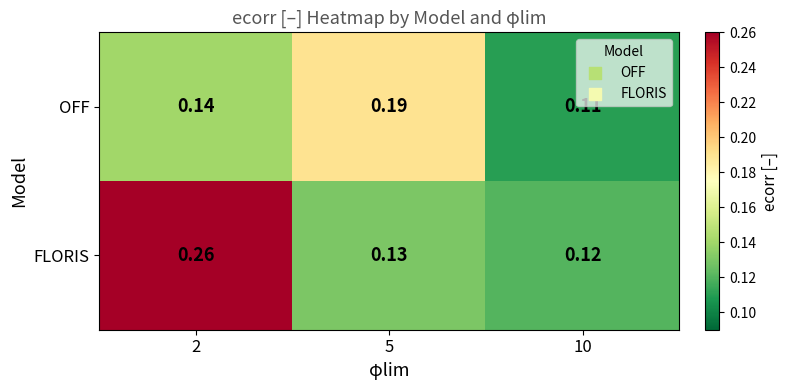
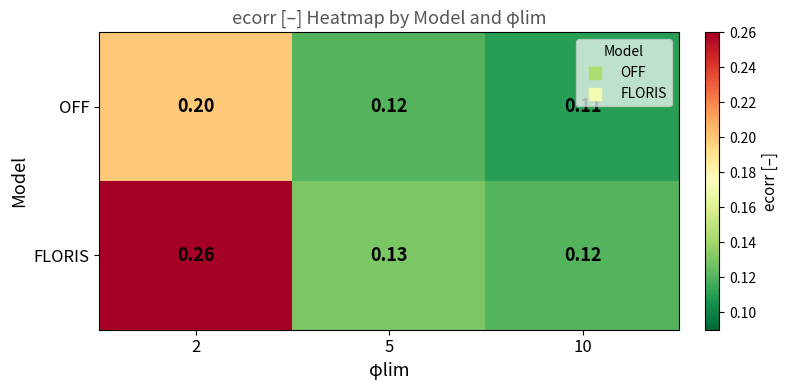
OFF, 2: 0.14 -> 0.20
OFF, 5: 0.19 -> 0.12
